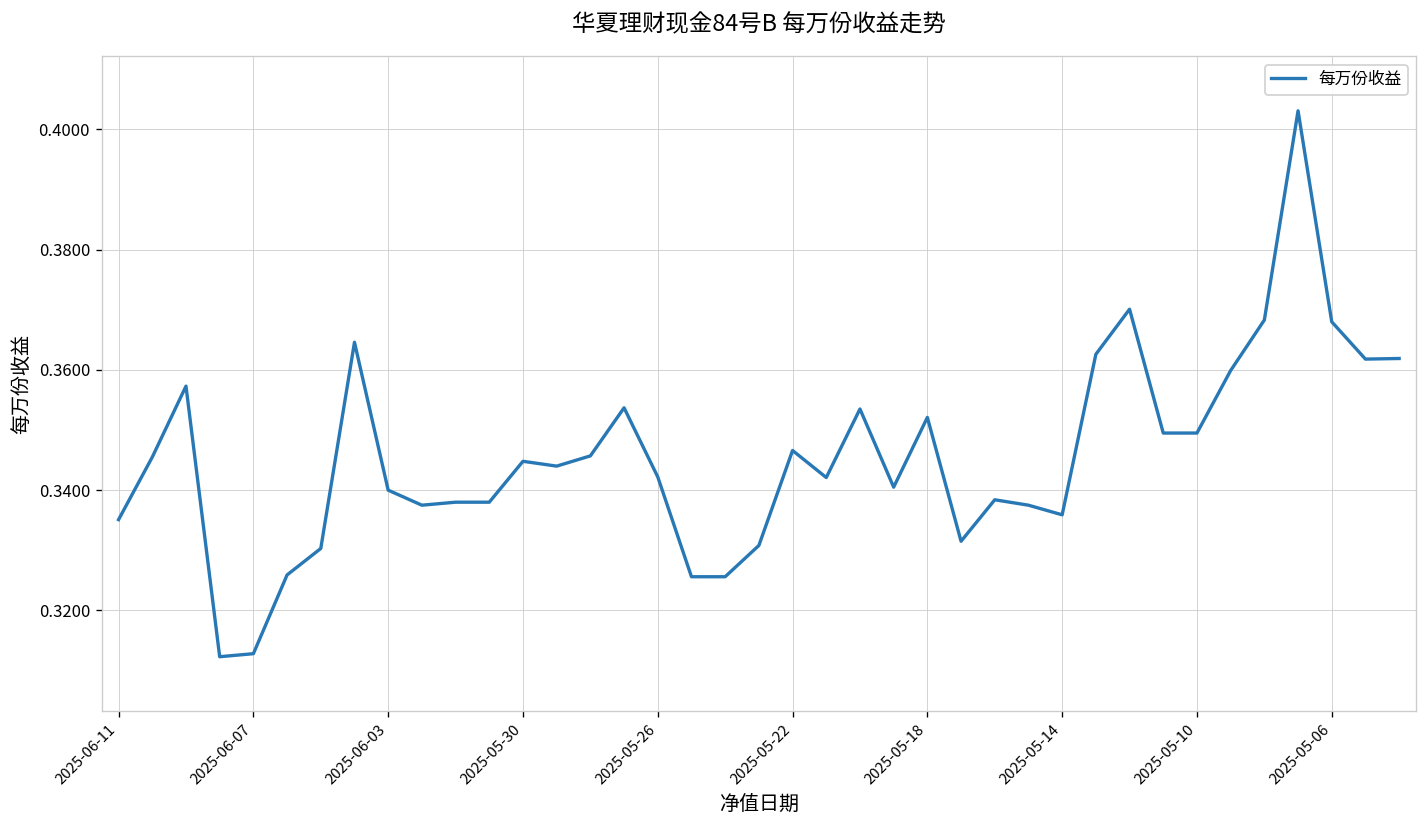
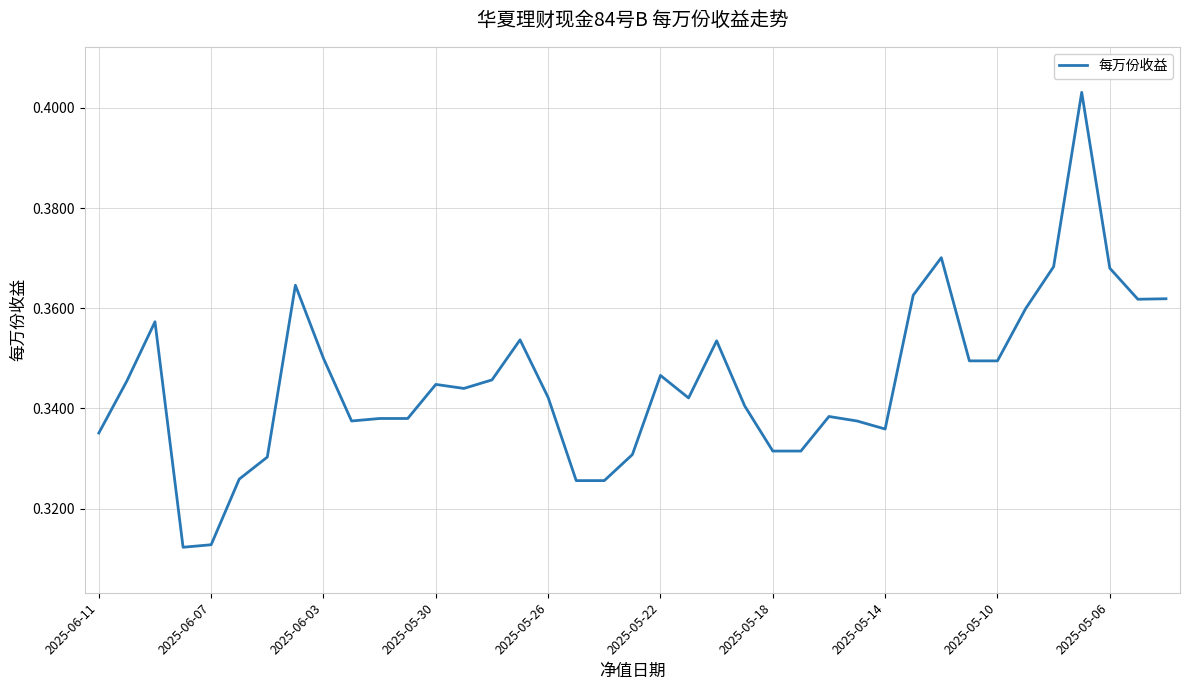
2025-06-03: 0.34 -> 0.35
2025-05-18: 0.352 -> 0.332
